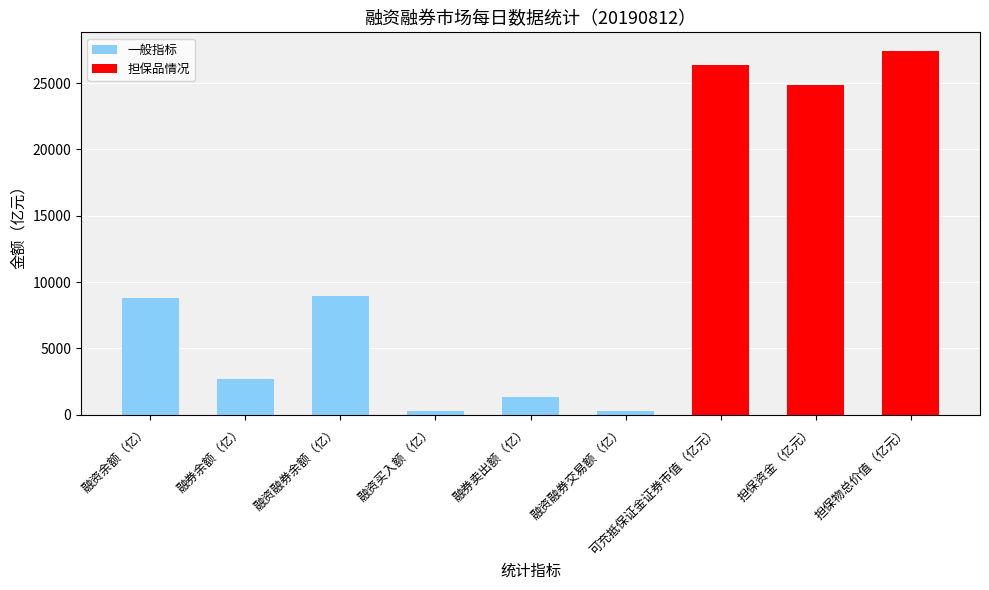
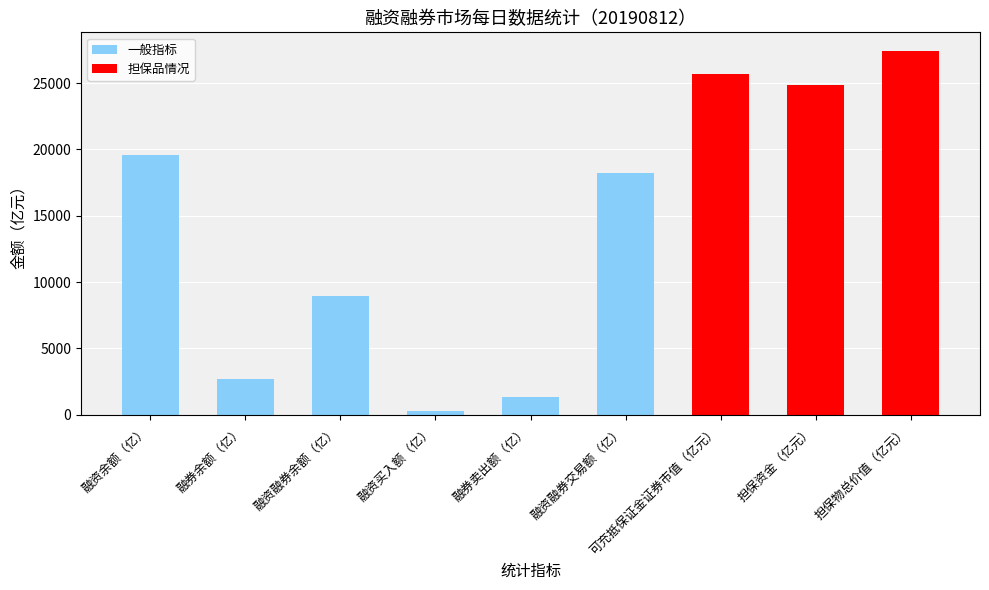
融资余额（亿）: 8800 -> 19600
融资融券交易额（亿）: 300 -> 18200
可充抵保证金证券市值（亿元）: 26300 -> 25700
